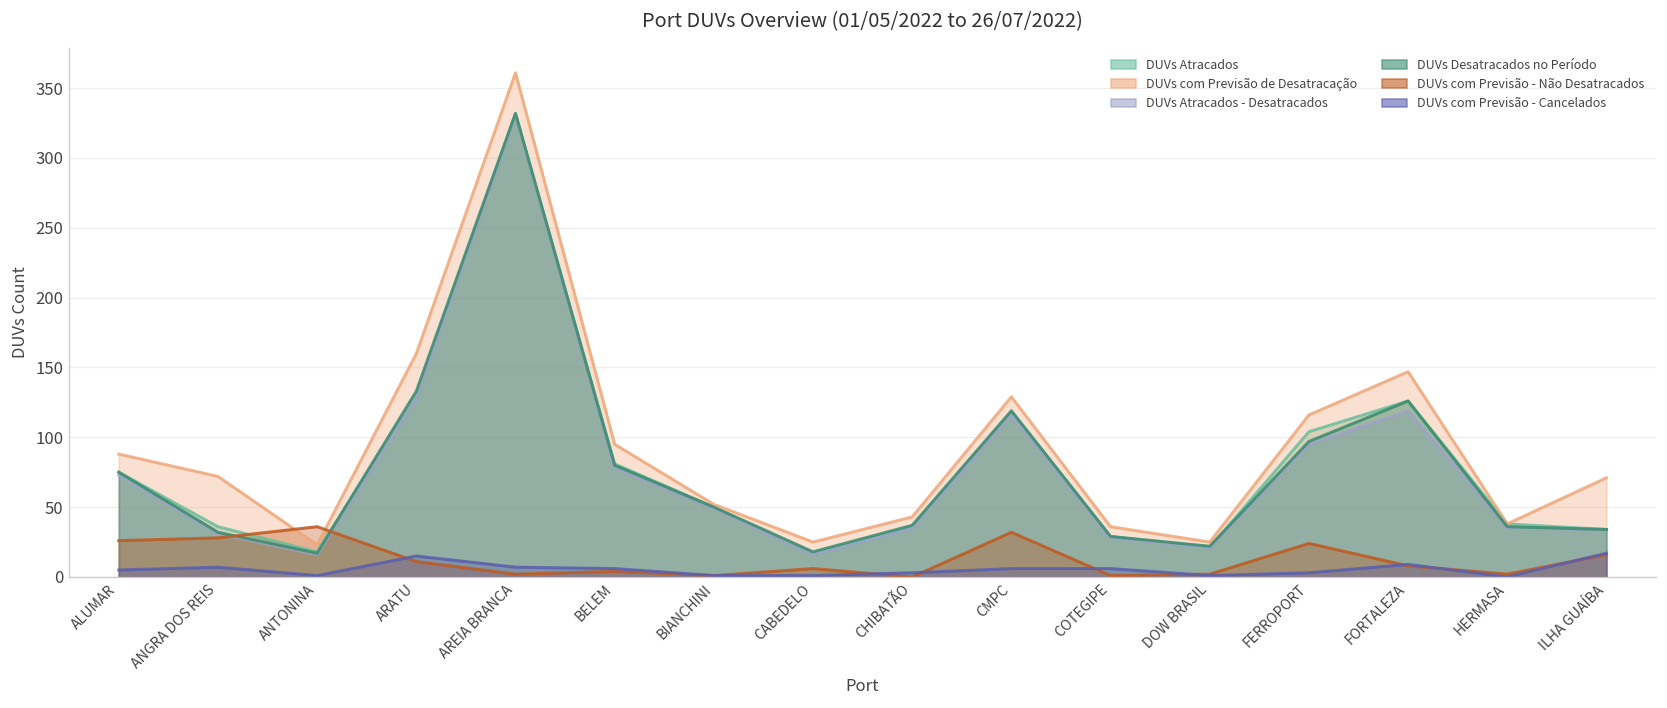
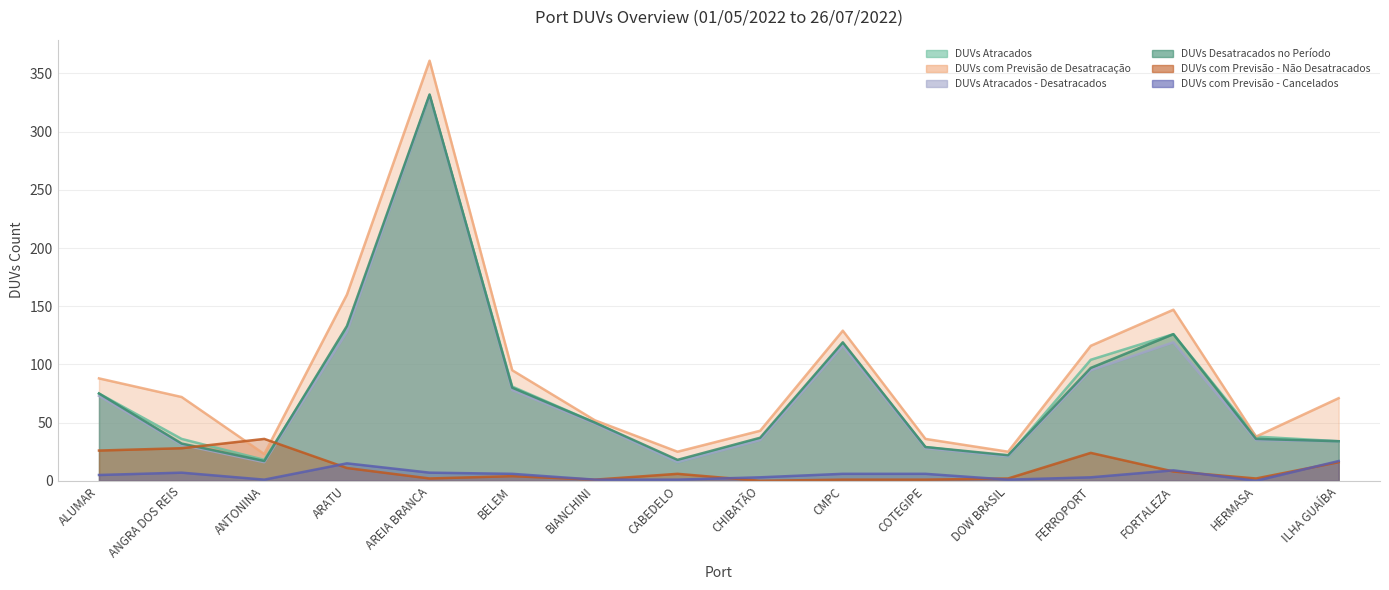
DUVs com Previsão - Não Desatracados, CMPC: 32 -> 1
